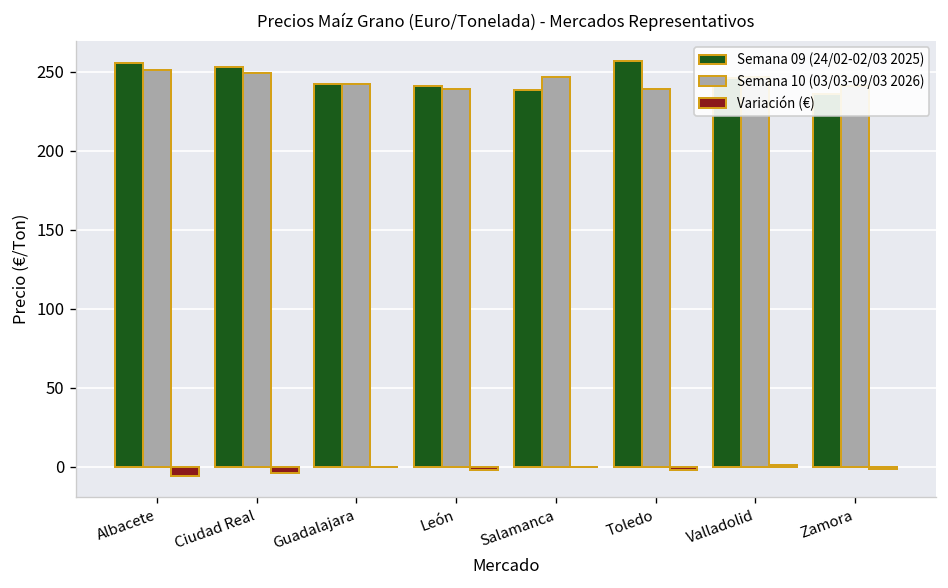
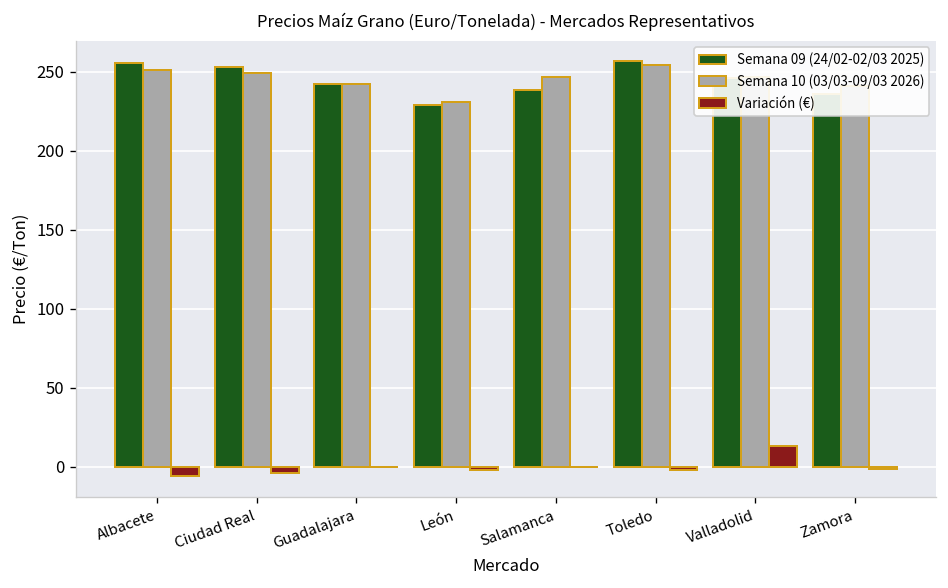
Semana 09 (24/02-02/03 2025), León: 241 -> 229
Semana 10 (03/03-09/03 2026), León: 239 -> 231
Semana 10 (03/03-09/03 2026), Toledo: 239 -> 254
Variación (€), Valladolid: 1 -> 13
